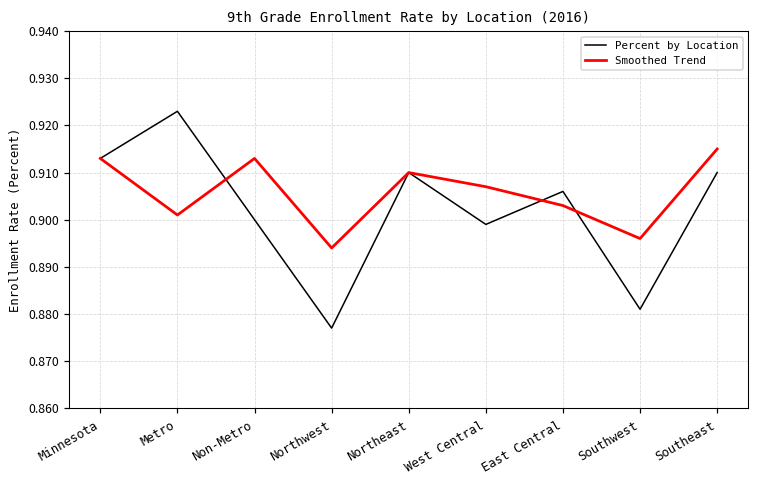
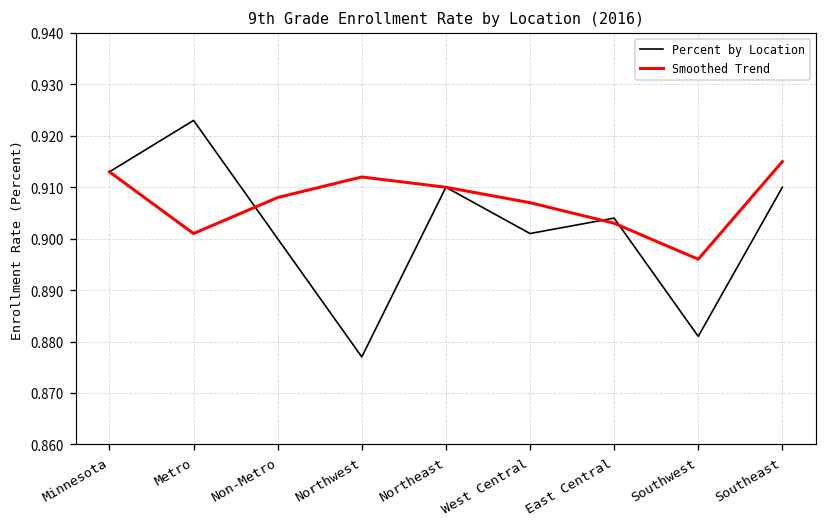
Smoothed Trend, Non-Metro: 0.913 -> 0.908
Smoothed Trend, Northwest: 0.894 -> 0.912
Percent by Location, West Central: 0.899 -> 0.901
Percent by Location, East Central: 0.906 -> 0.904
